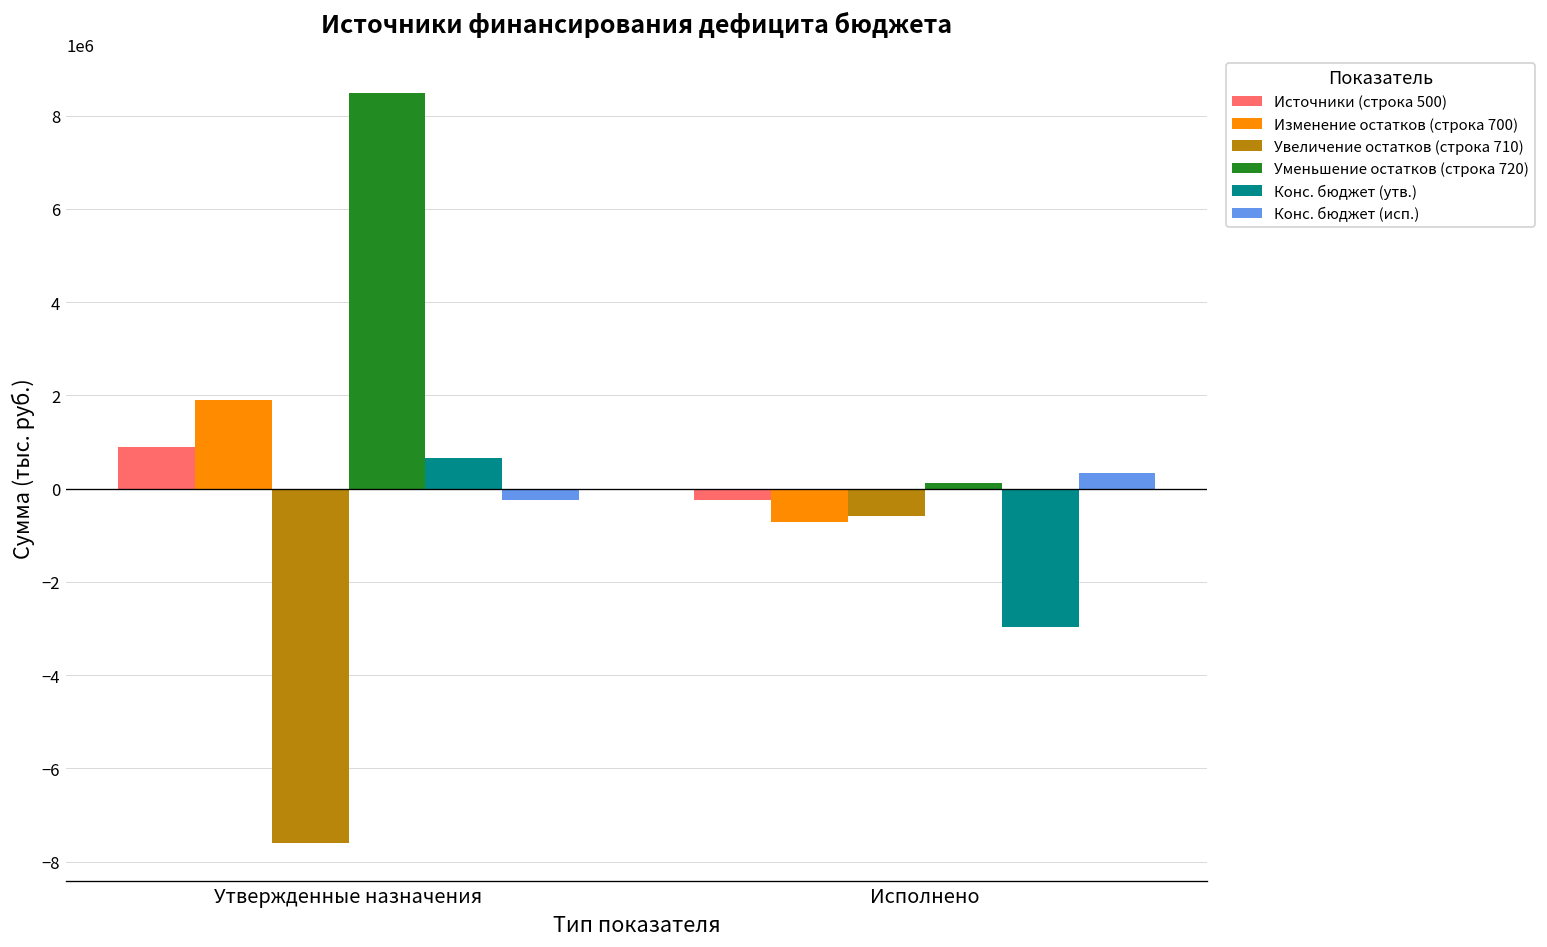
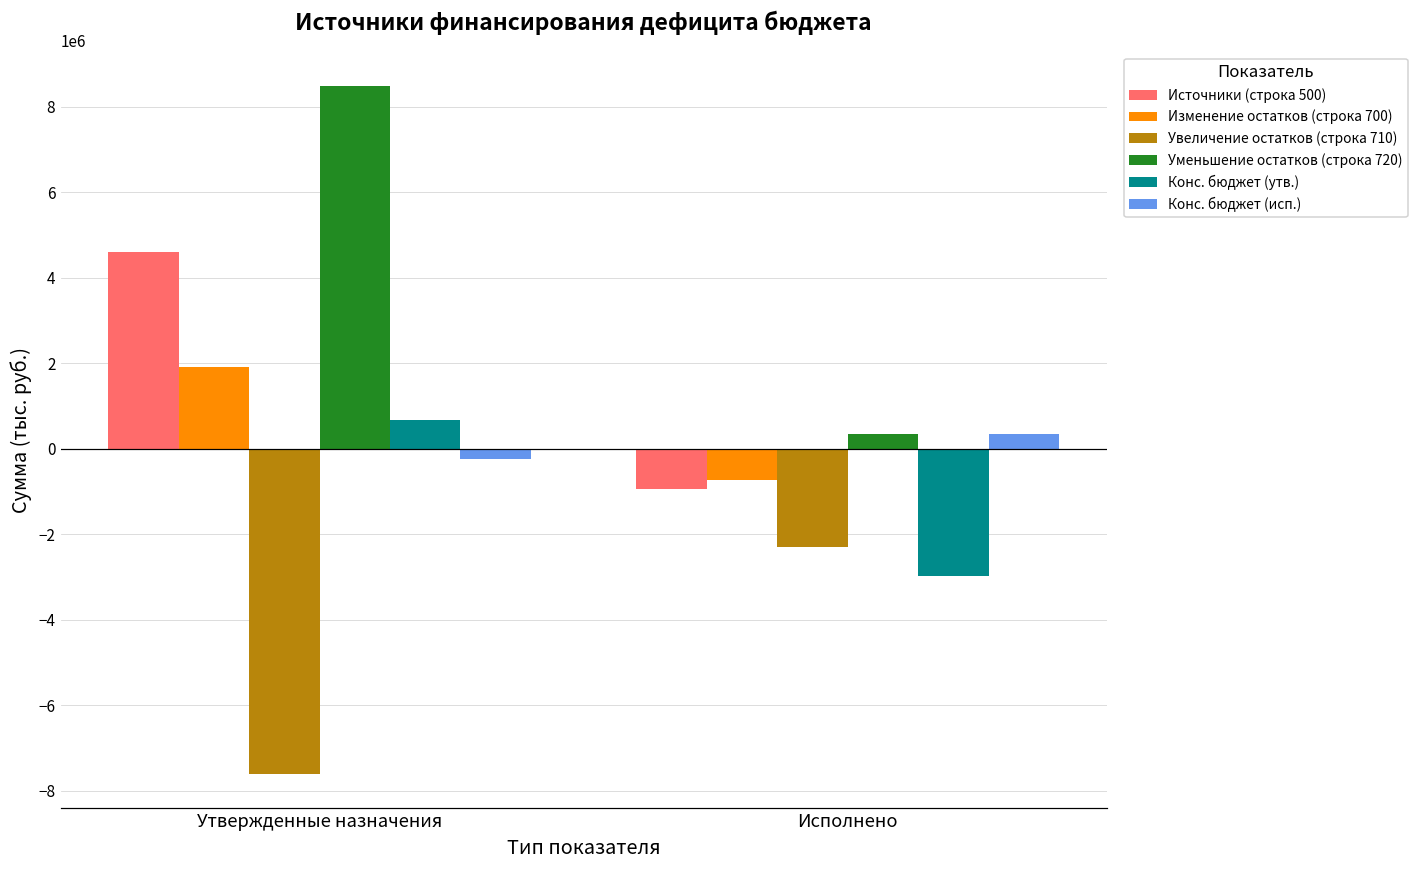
Источники (строка 500), Утвержденные назначения: 900000 -> 4600000
Источники (строка 500), Исполнено: -200000 -> -900000
Увеличение остатков (строка 710), Исполнено: -600000 -> -2300000
Уменьшение остатков (строка 720), Исполнено: 100000 -> 300000
